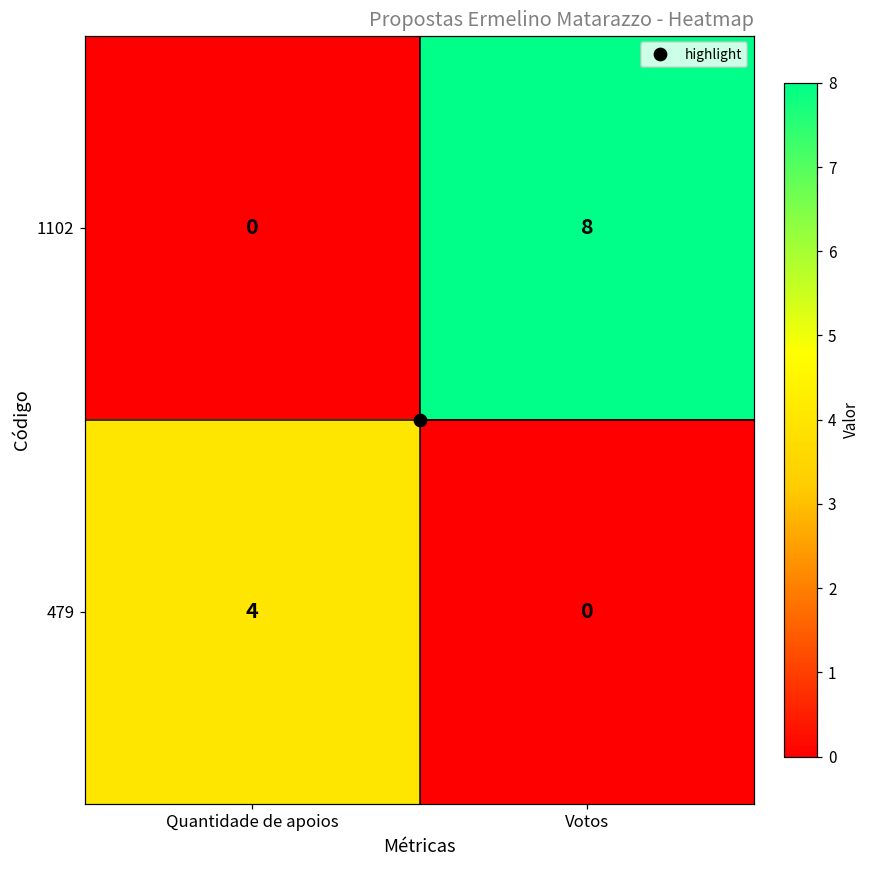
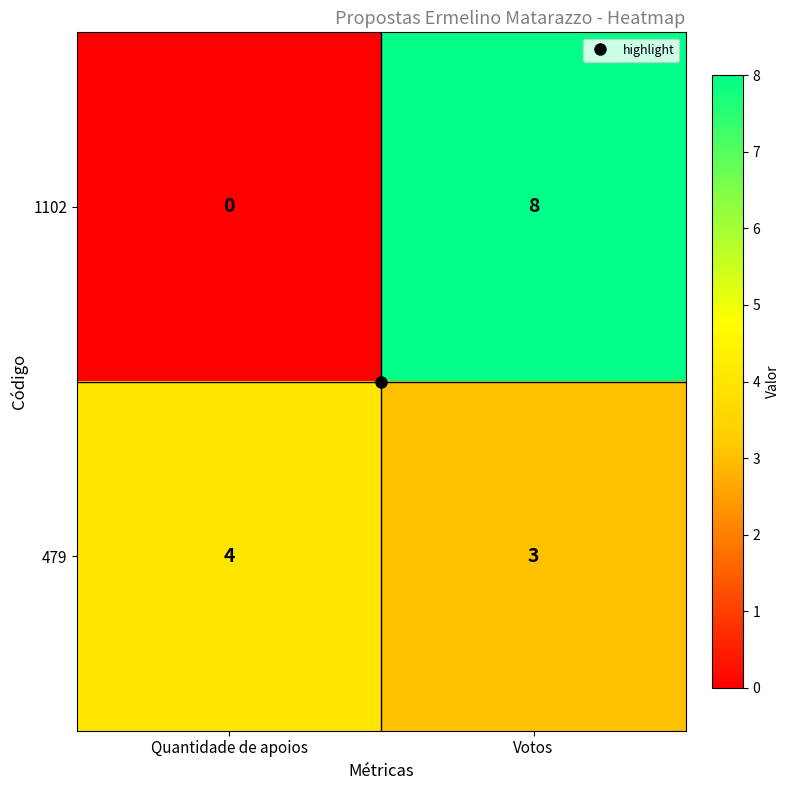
479, Votos: 0 -> 3
